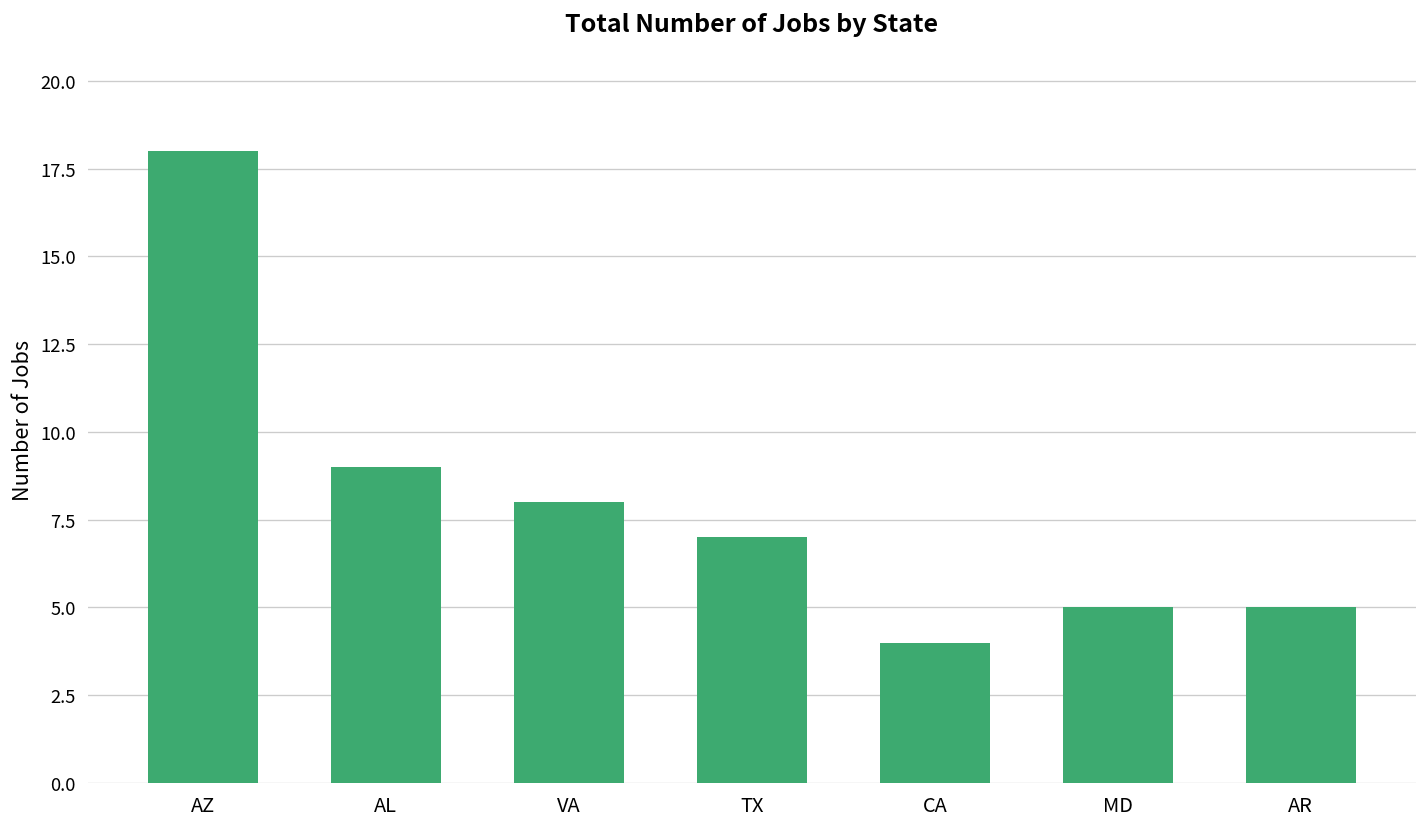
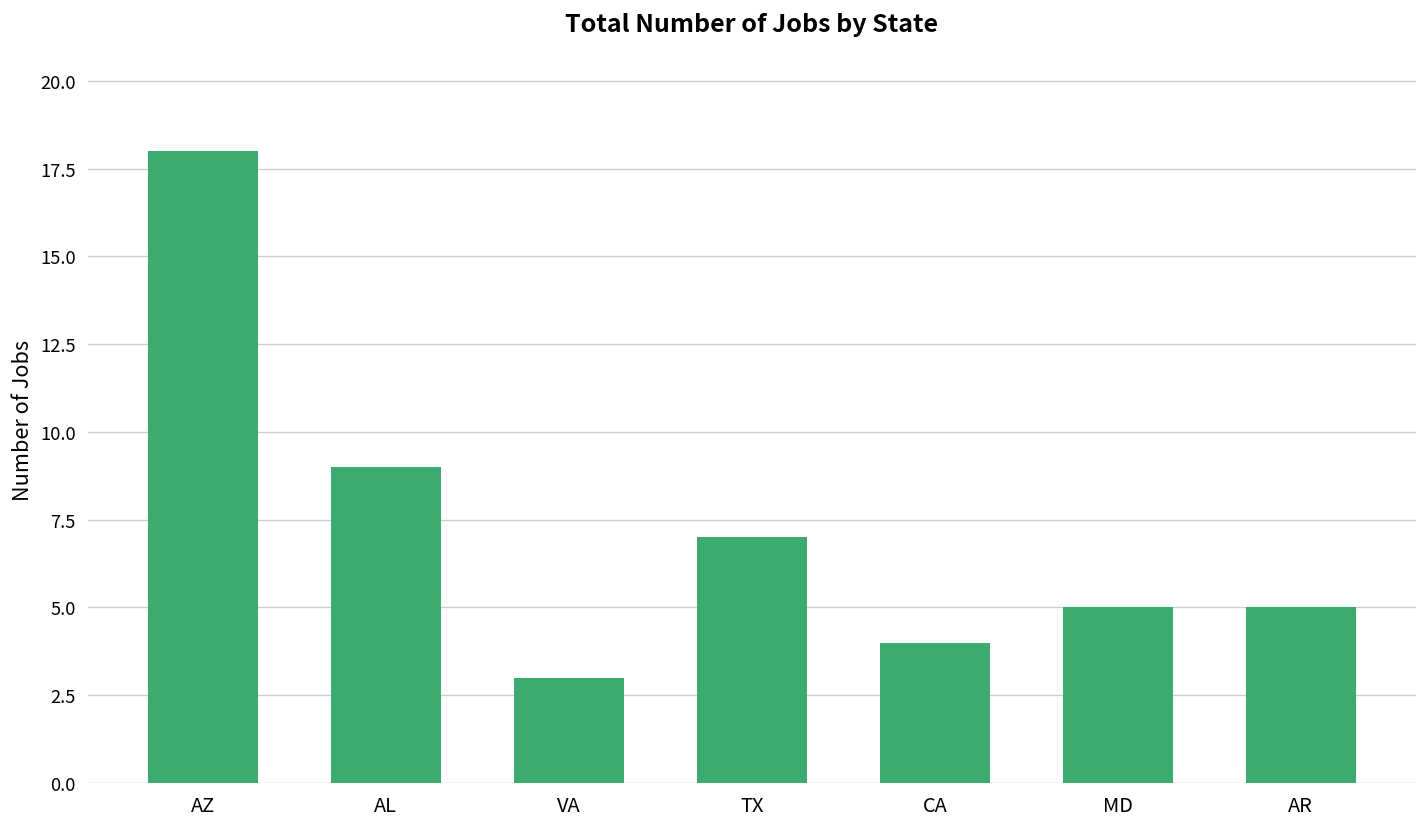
VA: 8 -> 3
